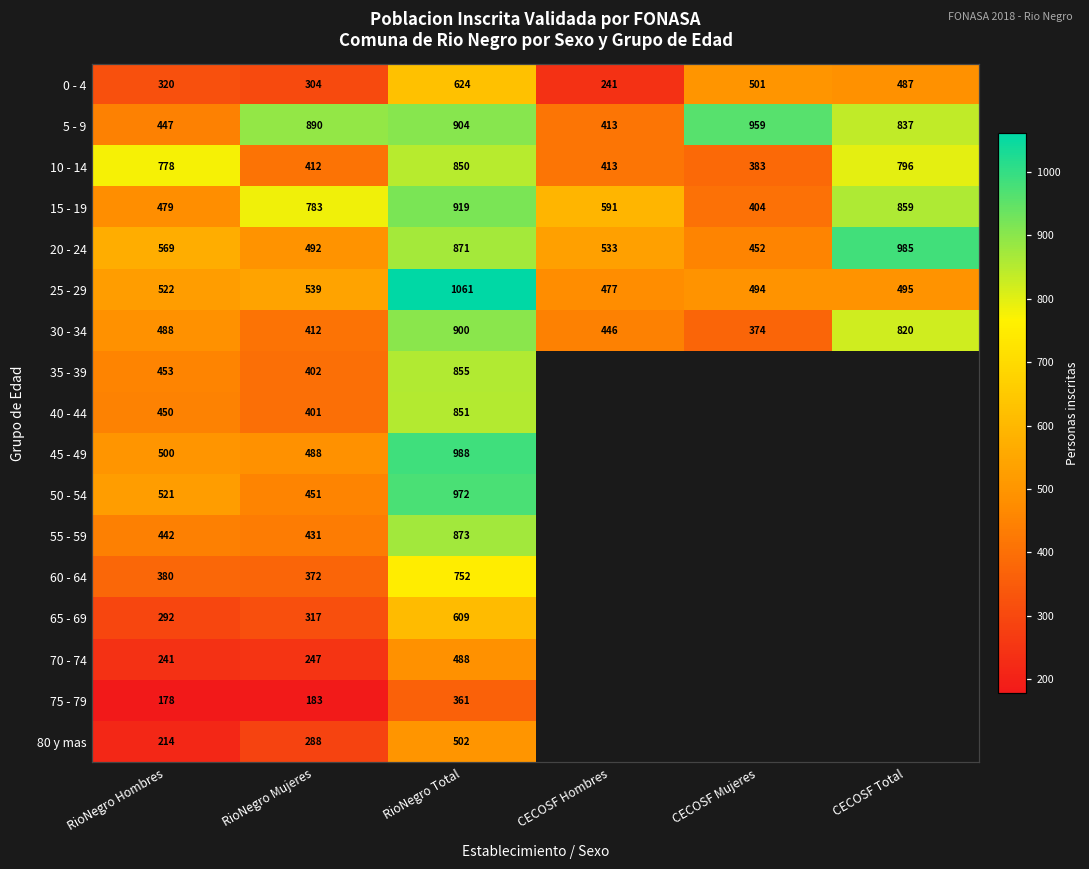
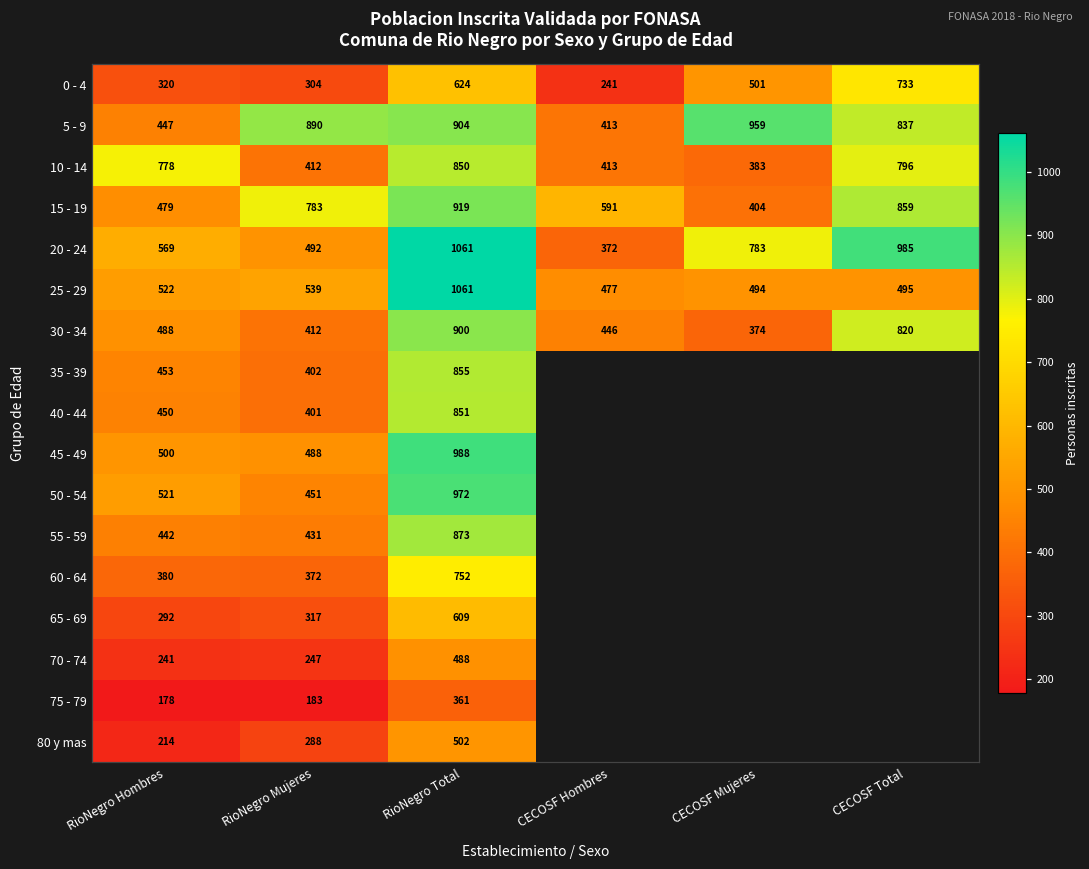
0 - 4, CECOSF Total: 487 -> 733
20 - 24, RioNegro Total: 871 -> 1061
20 - 24, CECOSF Hombres: 533 -> 372
20 - 24, CECOSF Mujeres: 452 -> 783
